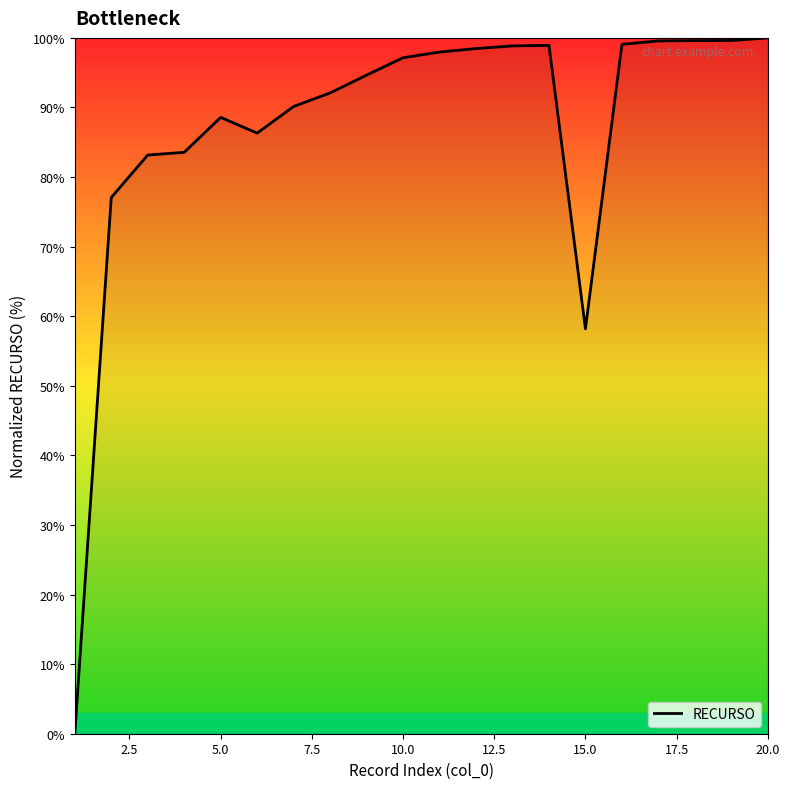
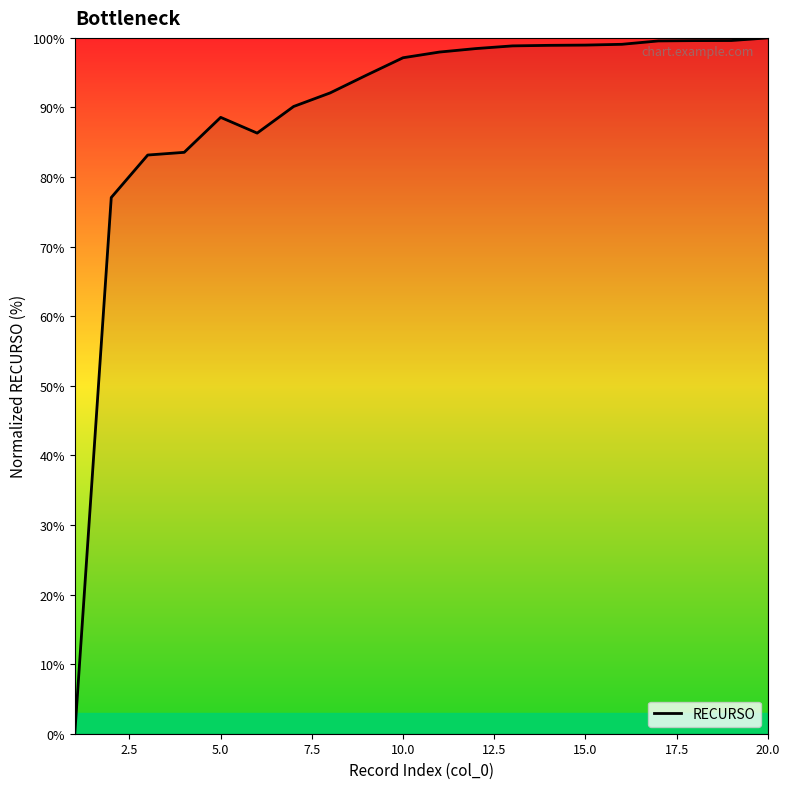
15.0: 58% -> 99%
